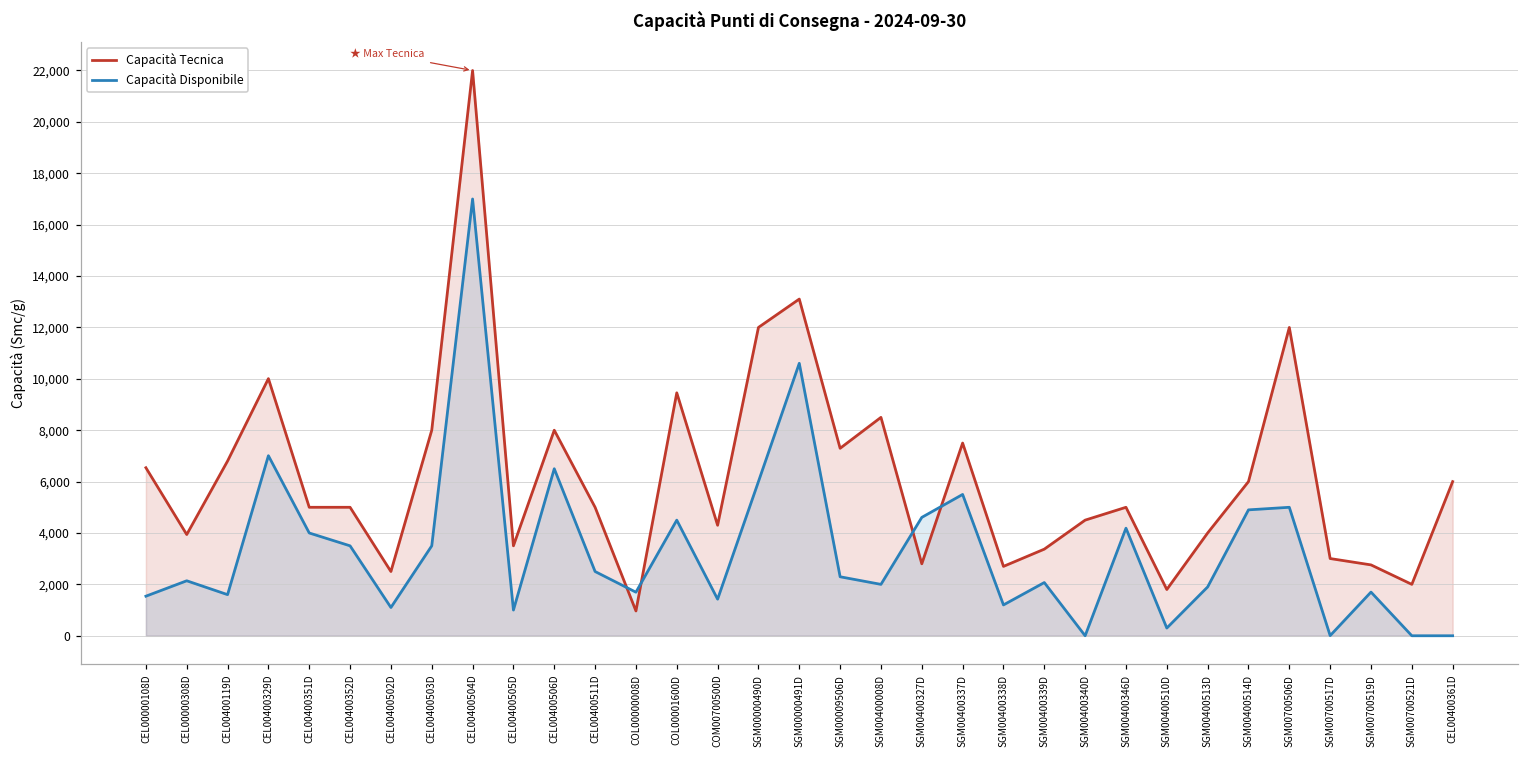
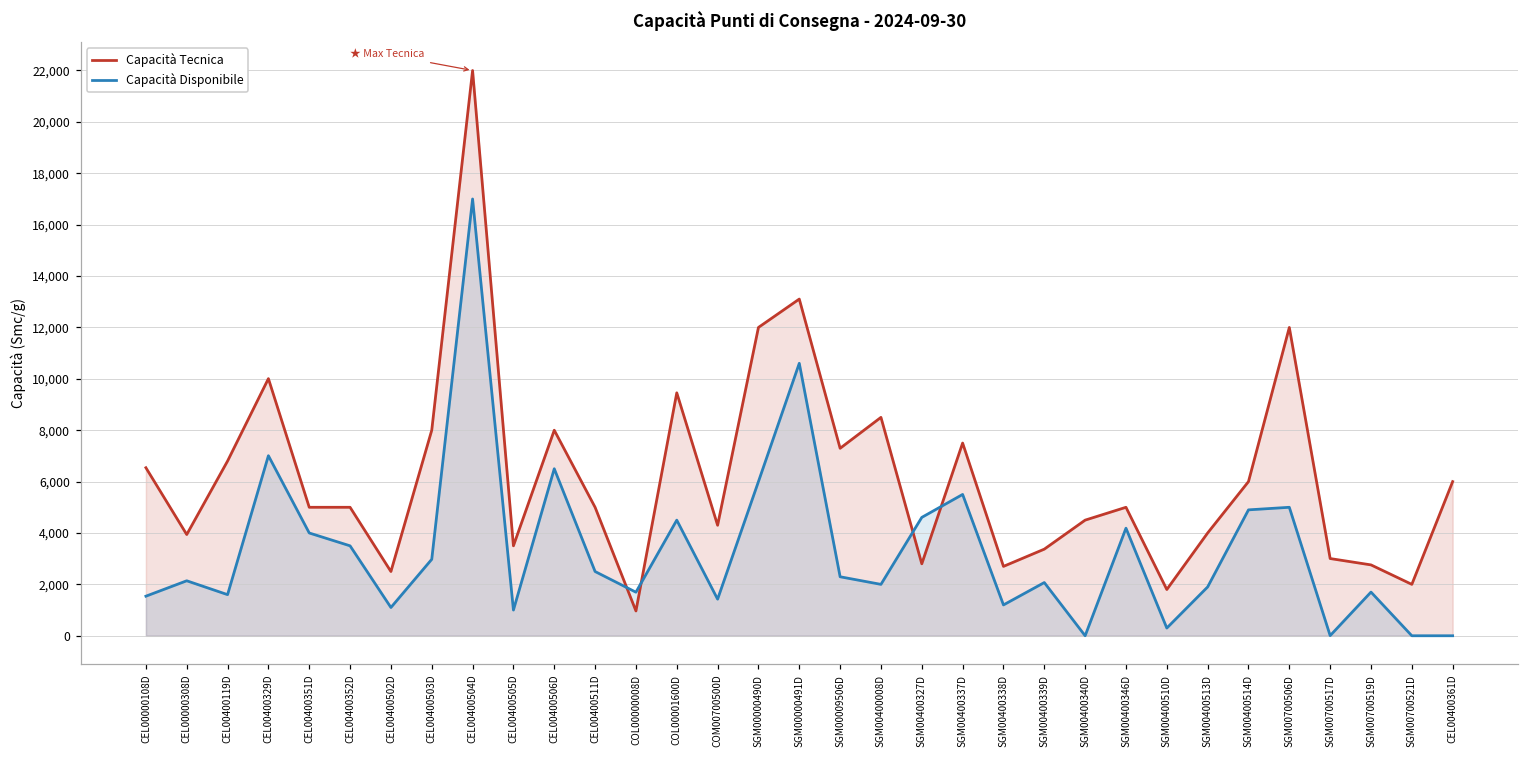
Capacità Disponibile, CEL00400503D: 3,500 -> 3,000
